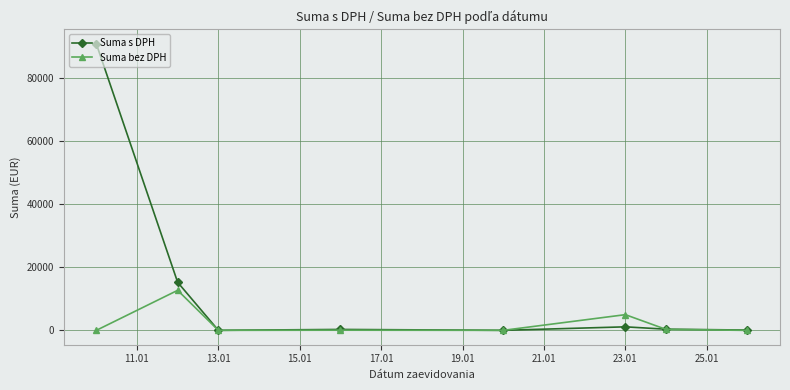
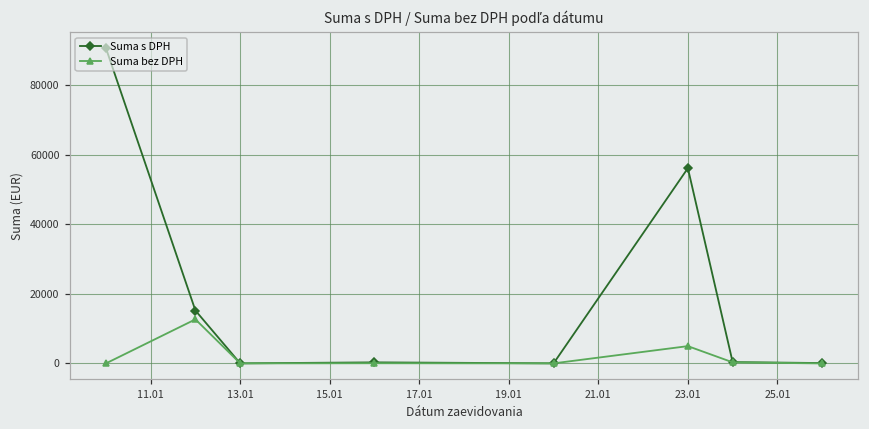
Suma s DPH, 23.01: 1000 -> 56000
